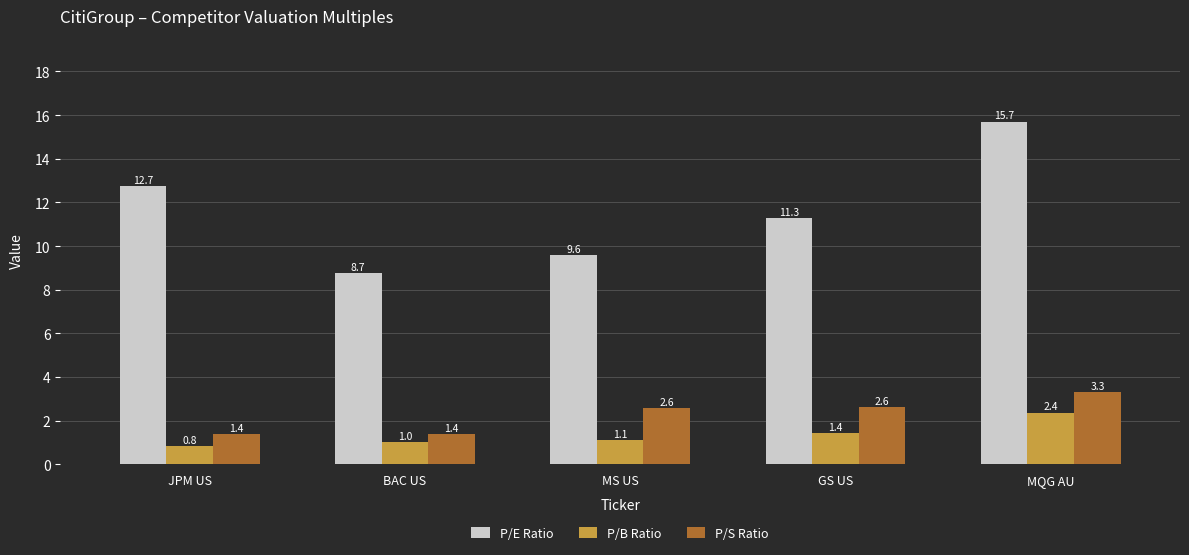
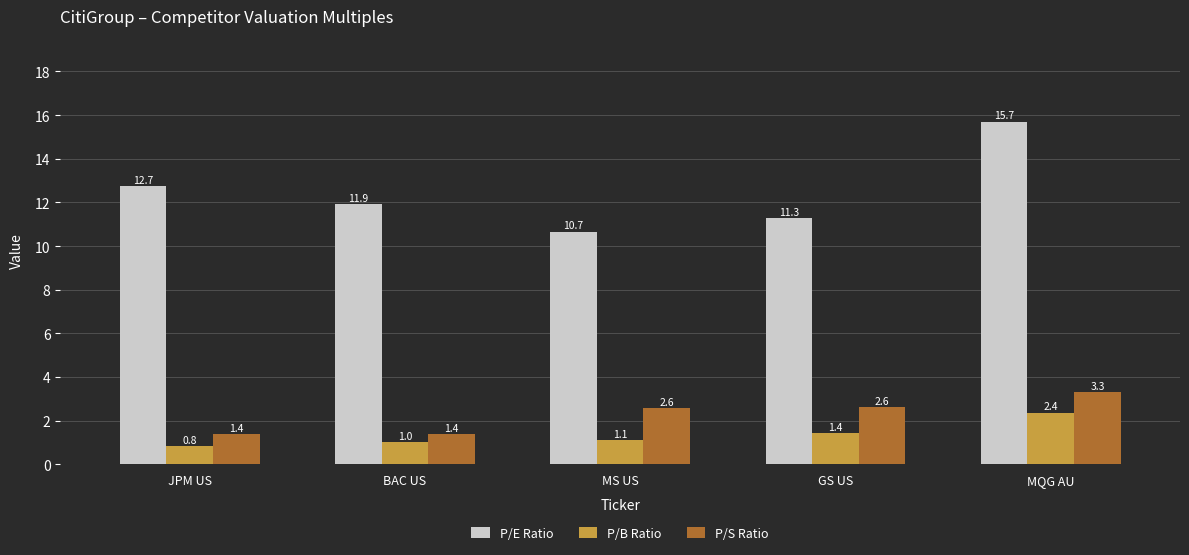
P/E Ratio, BAC US: 8.7 -> 11.9
P/E Ratio, MS US: 9.6 -> 10.7
